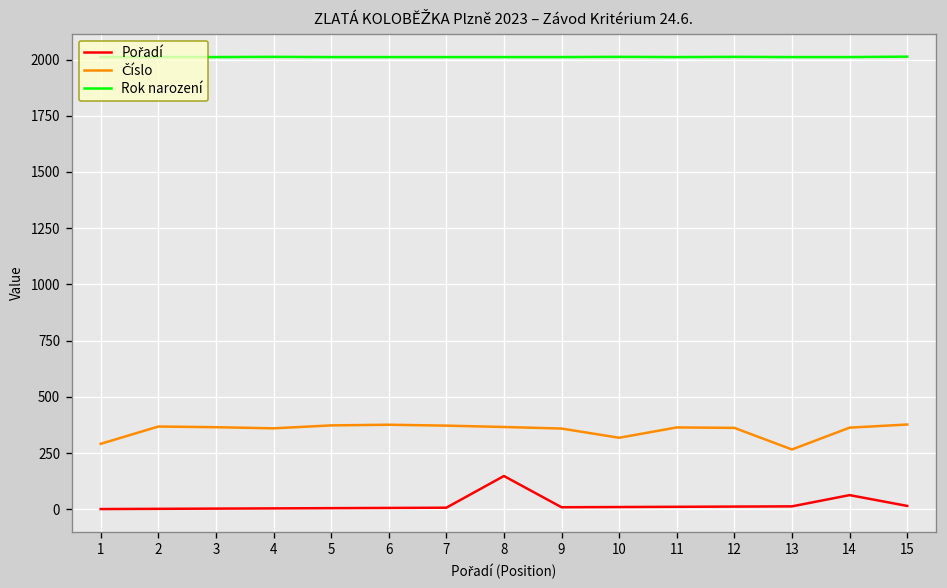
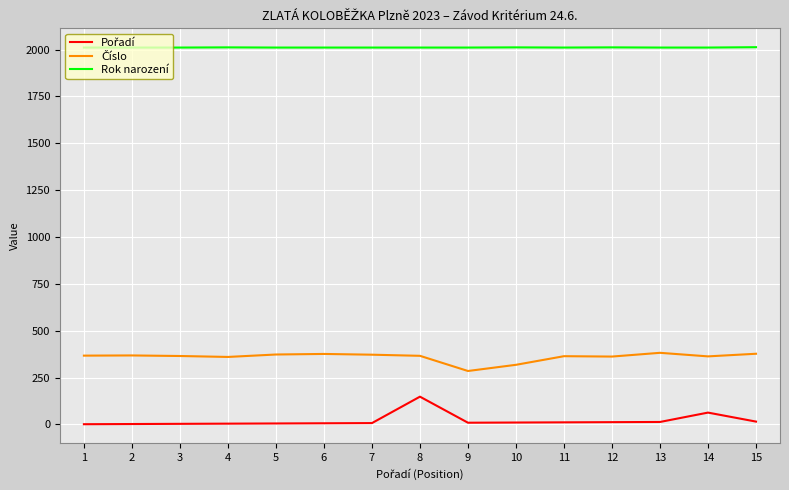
Číslo, 1: 290 -> 370
Číslo, 9: 360 -> 290
Číslo, 13: 270 -> 380
